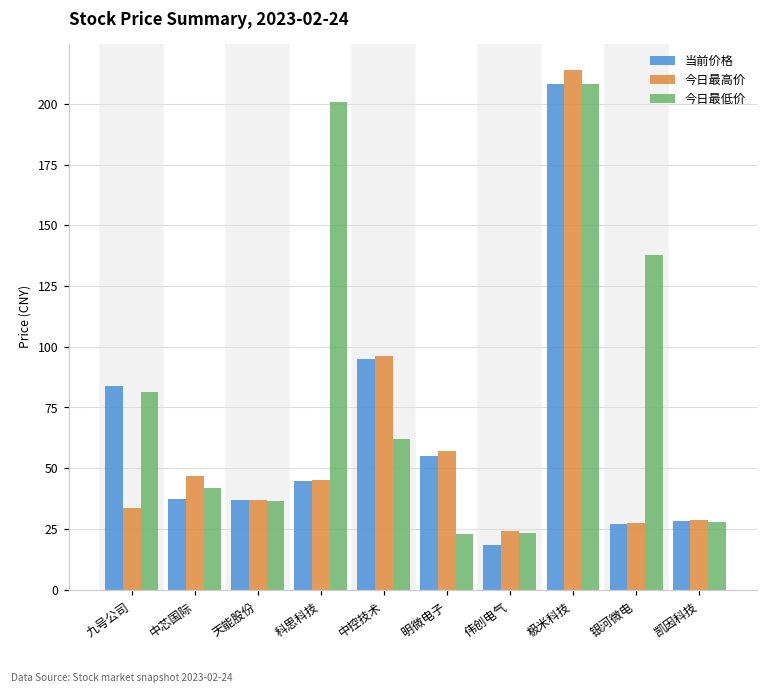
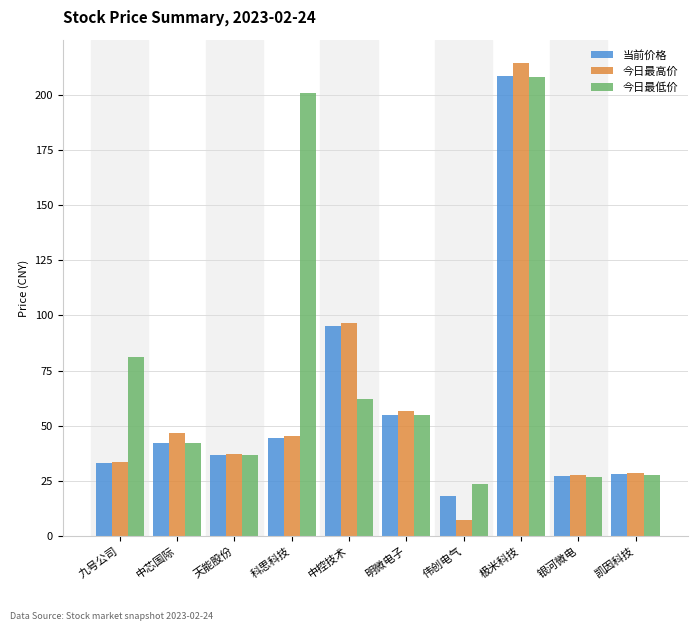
当前价格, 九号公司: 84 -> 33
当前价格, 中芯国际: 37 -> 42
今日最低价, 明微电子: 23 -> 55
今日最高价, 伟创电气: 24 -> 7
今日最低价, 银河微电: 138 -> 27
